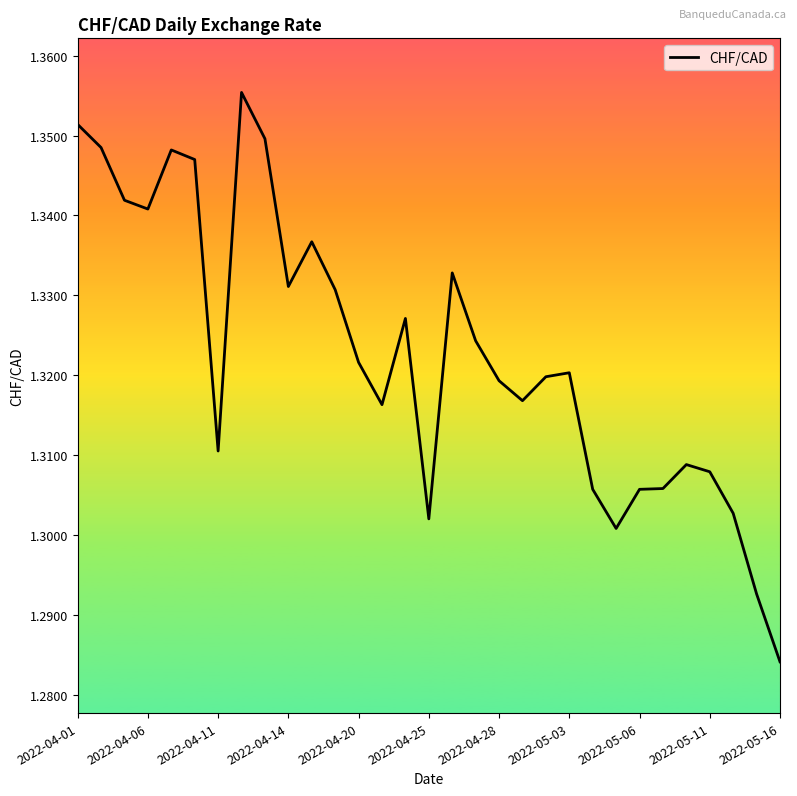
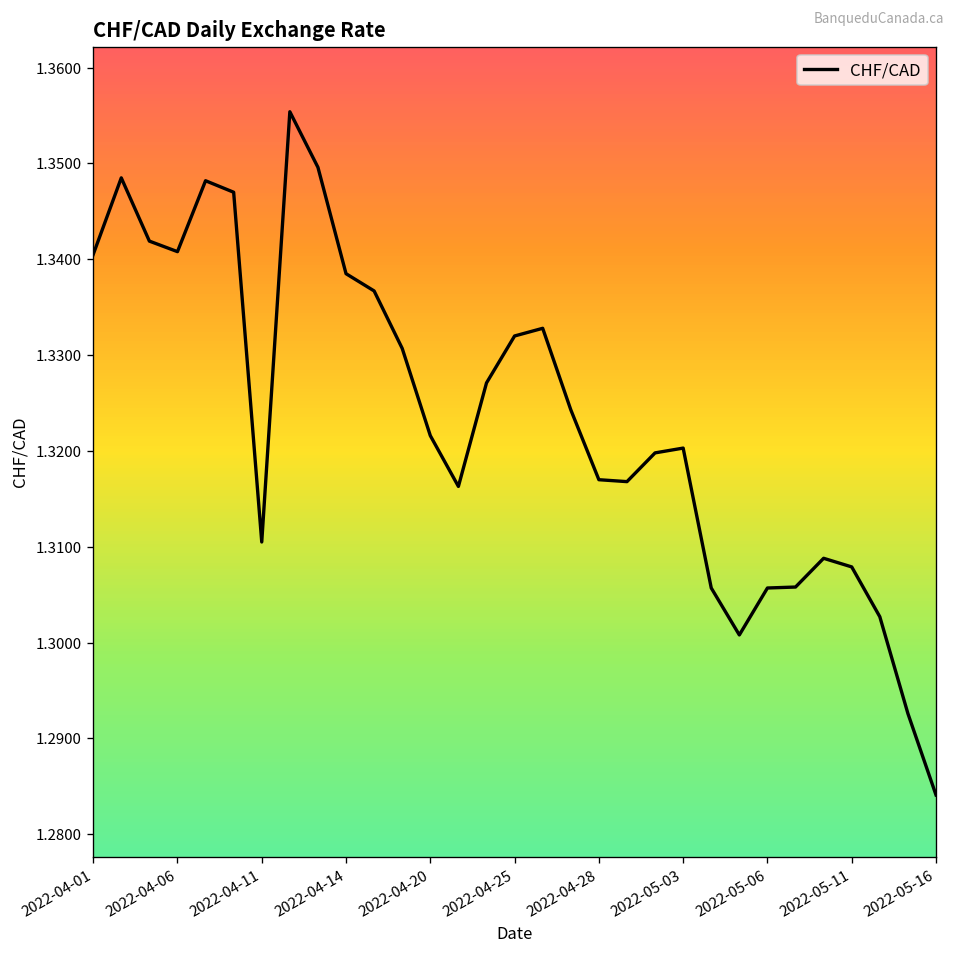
2022-04-01: 1.351 -> 1.341
2022-04-14: 1.331 -> 1.339
2022-04-25: 1.302 -> 1.332
2022-04-28: 1.319 -> 1.317
